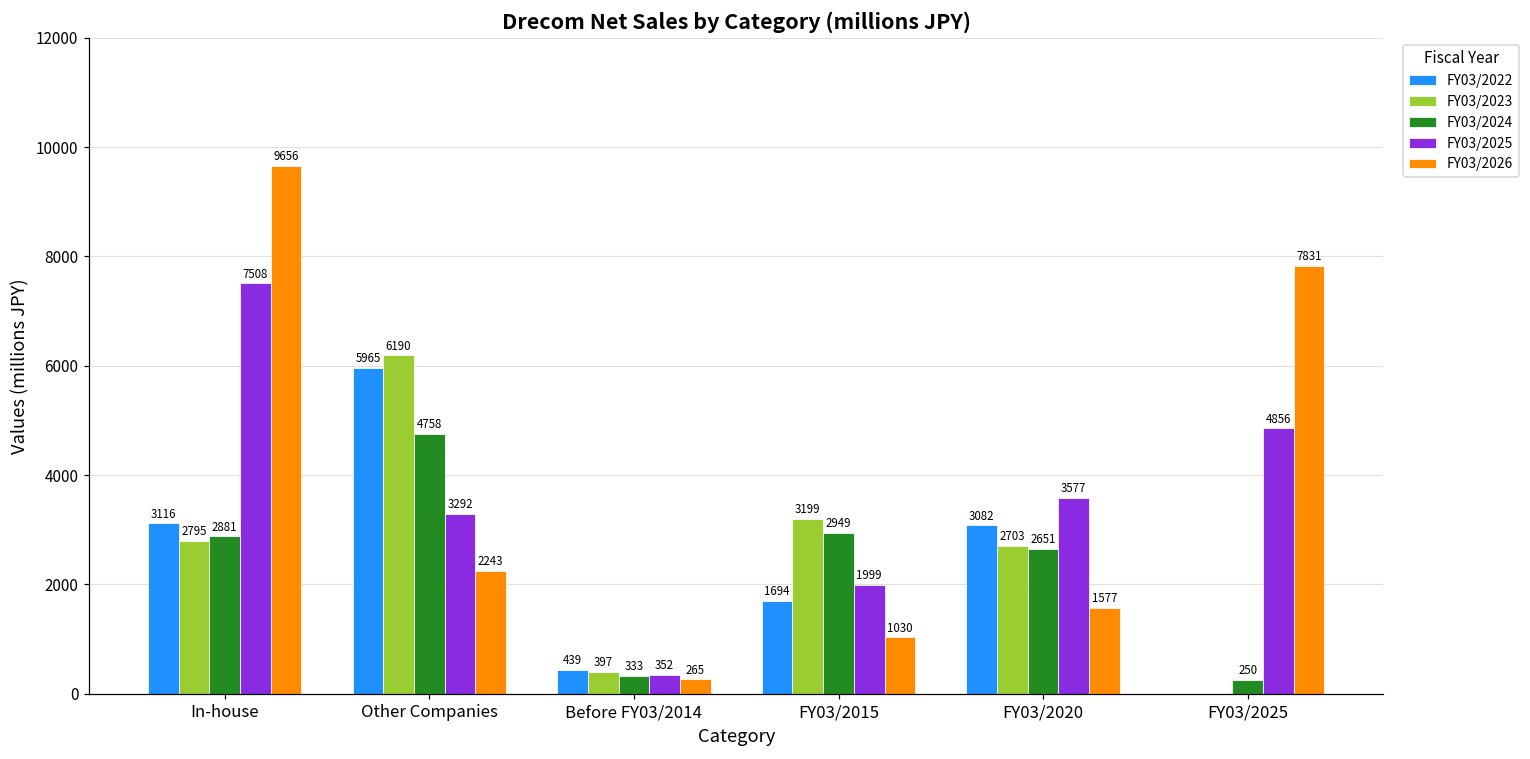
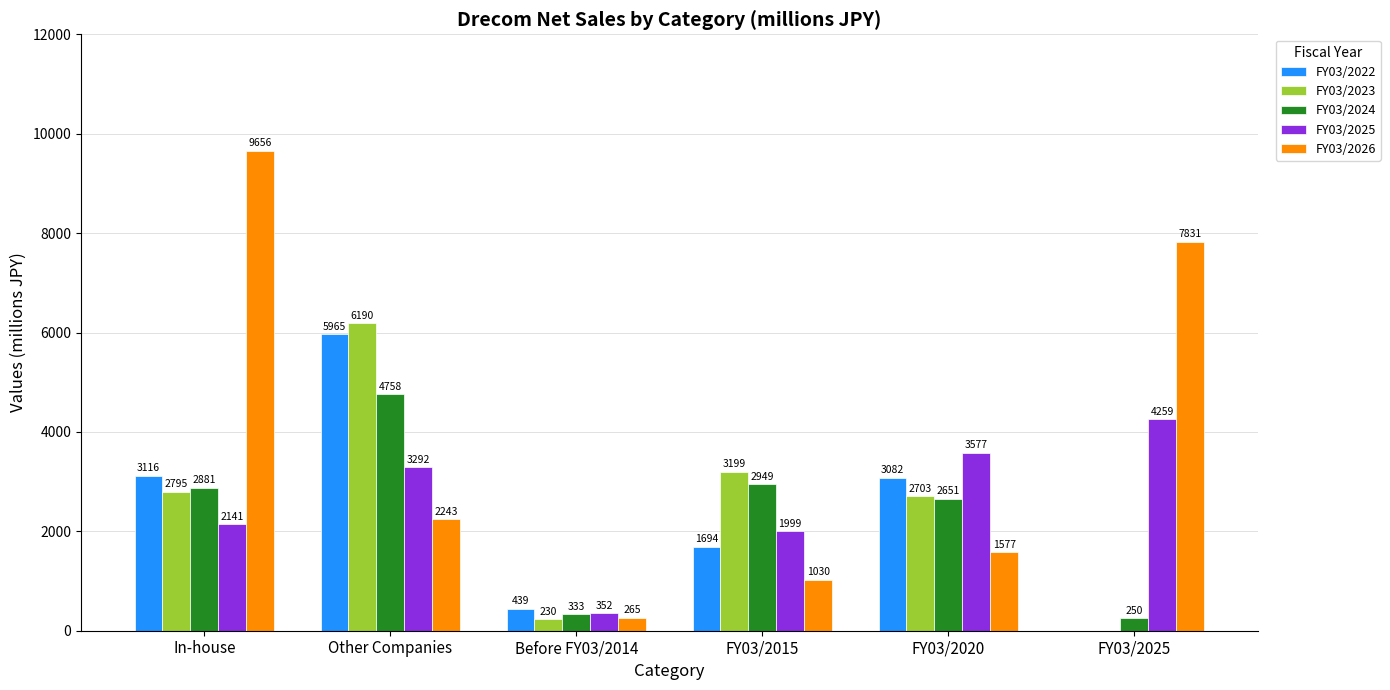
FY03/2025, In-house: 7508 -> 2141
FY03/2023, Before FY03/2014: 397 -> 230
FY03/2025, FY03/2025: 4856 -> 4259
